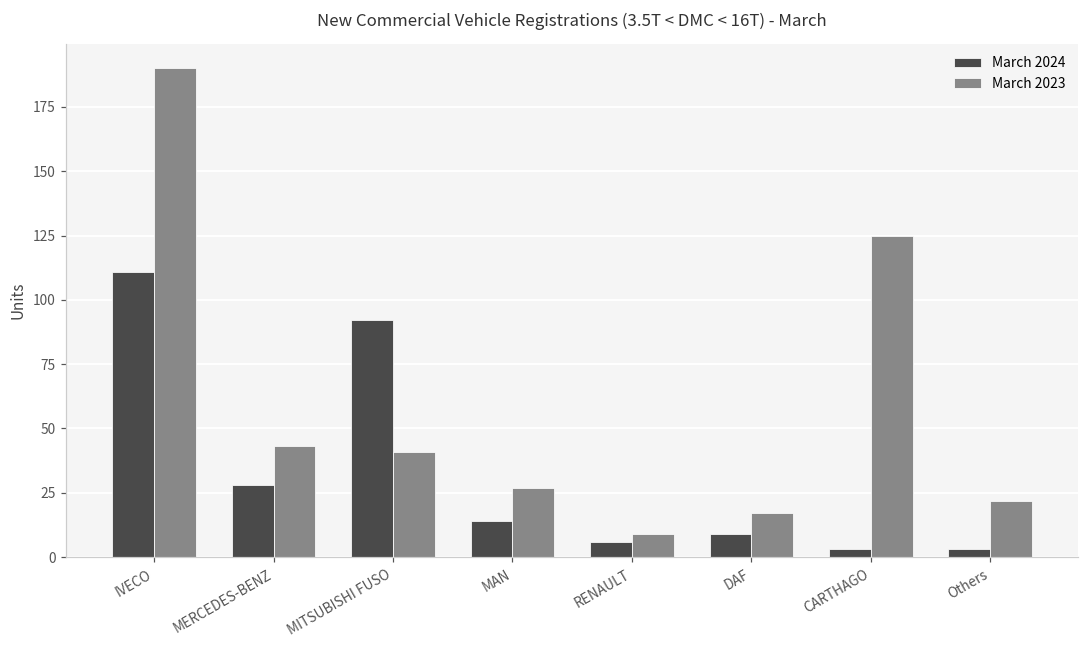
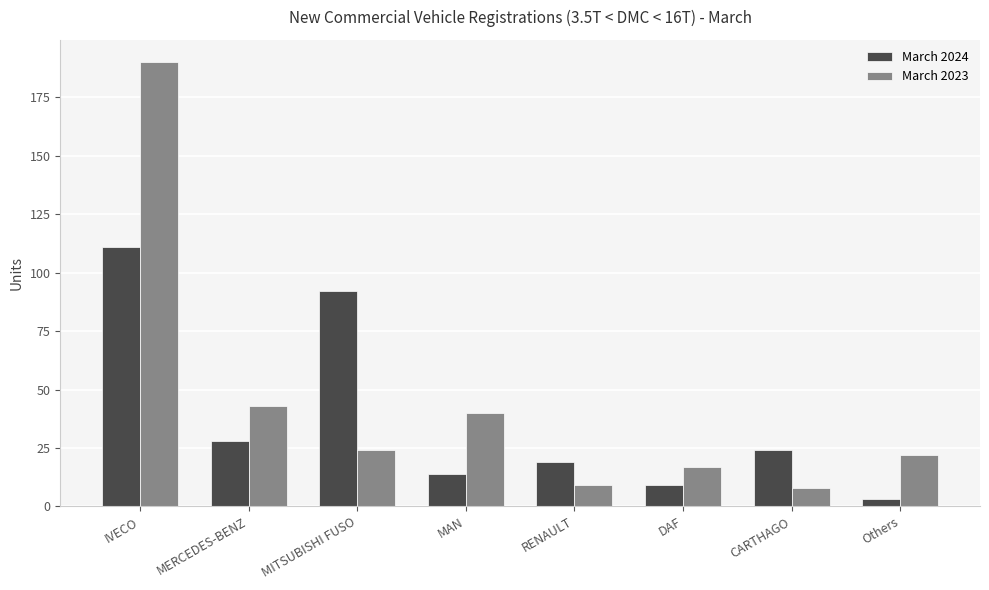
March 2023, MITSUBISHI FUSO: 41 -> 24
March 2023, MAN: 27 -> 40
March 2024, RENAULT: 6 -> 19
March 2024, CARTHAGO: 3 -> 24
March 2023, CARTHAGO: 125 -> 8
